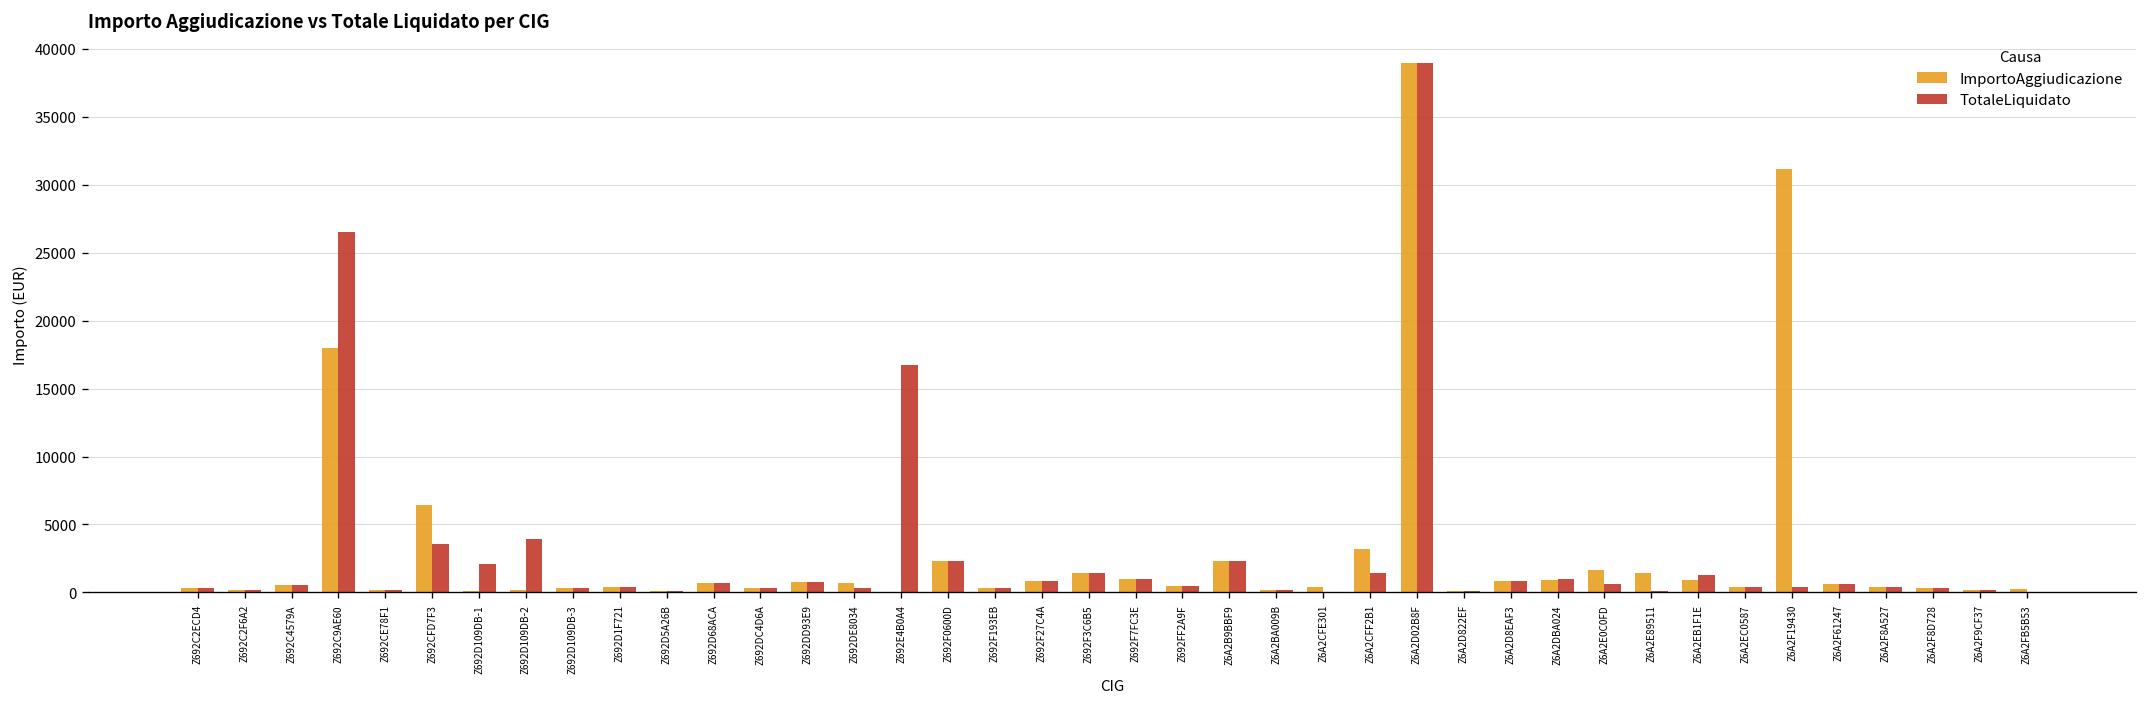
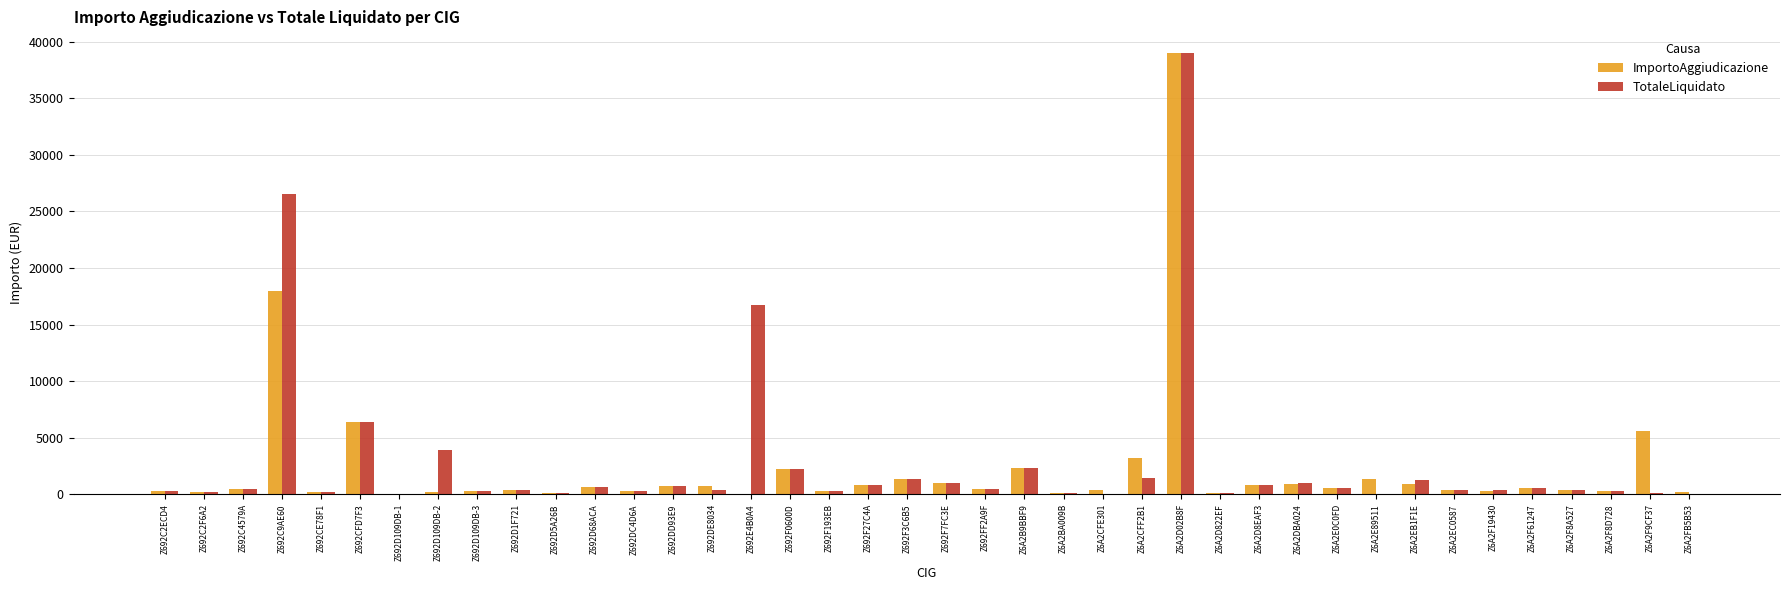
TotaleLiquidato, Z692CFD7F3: 3600 -> 6400
TotaleLiquidato, Z692D109DB-1: 2100 -> 100
ImportoAggiudicazione, Z6A2E0C0FD: 1700 -> 600
ImportoAggiudicazione, Z6A2F19430: 31200 -> 300
ImportoAggiudicazione, Z6A2F9CF37: 100 -> 5600
